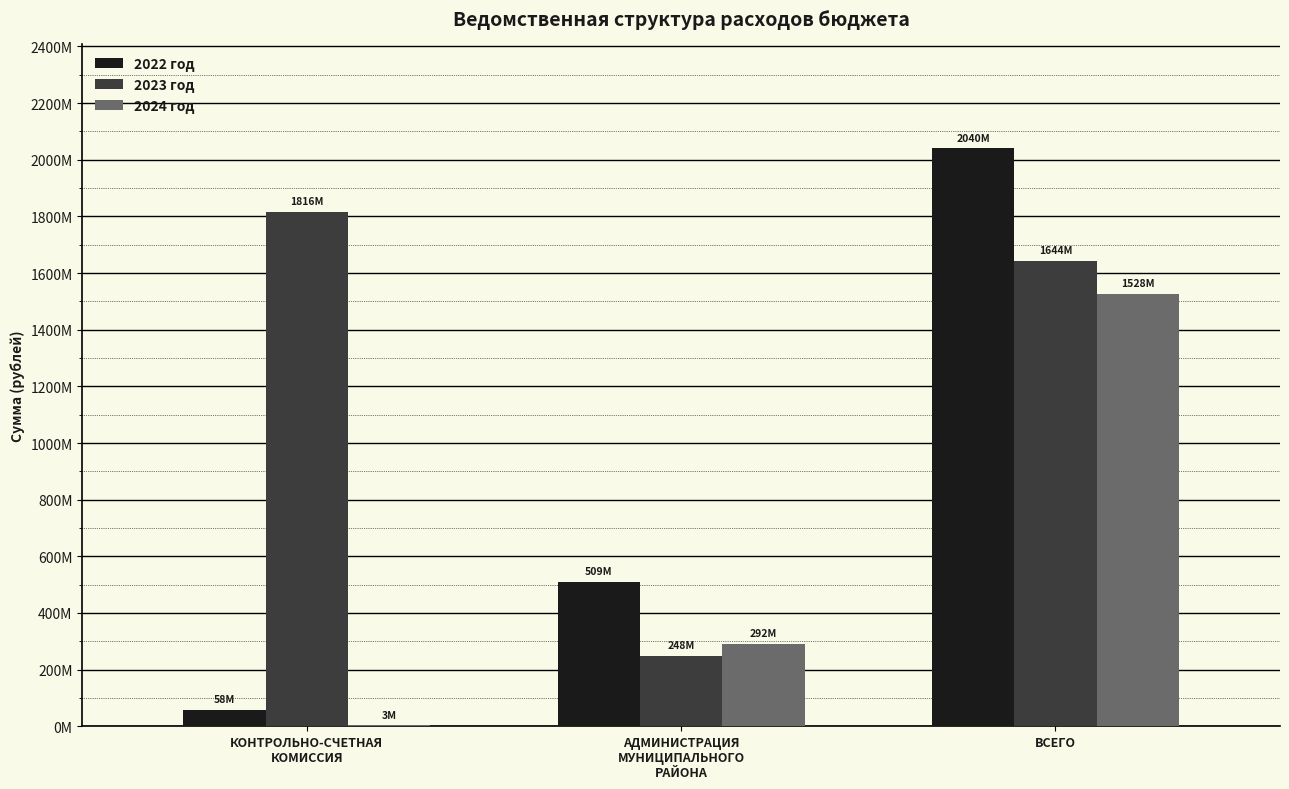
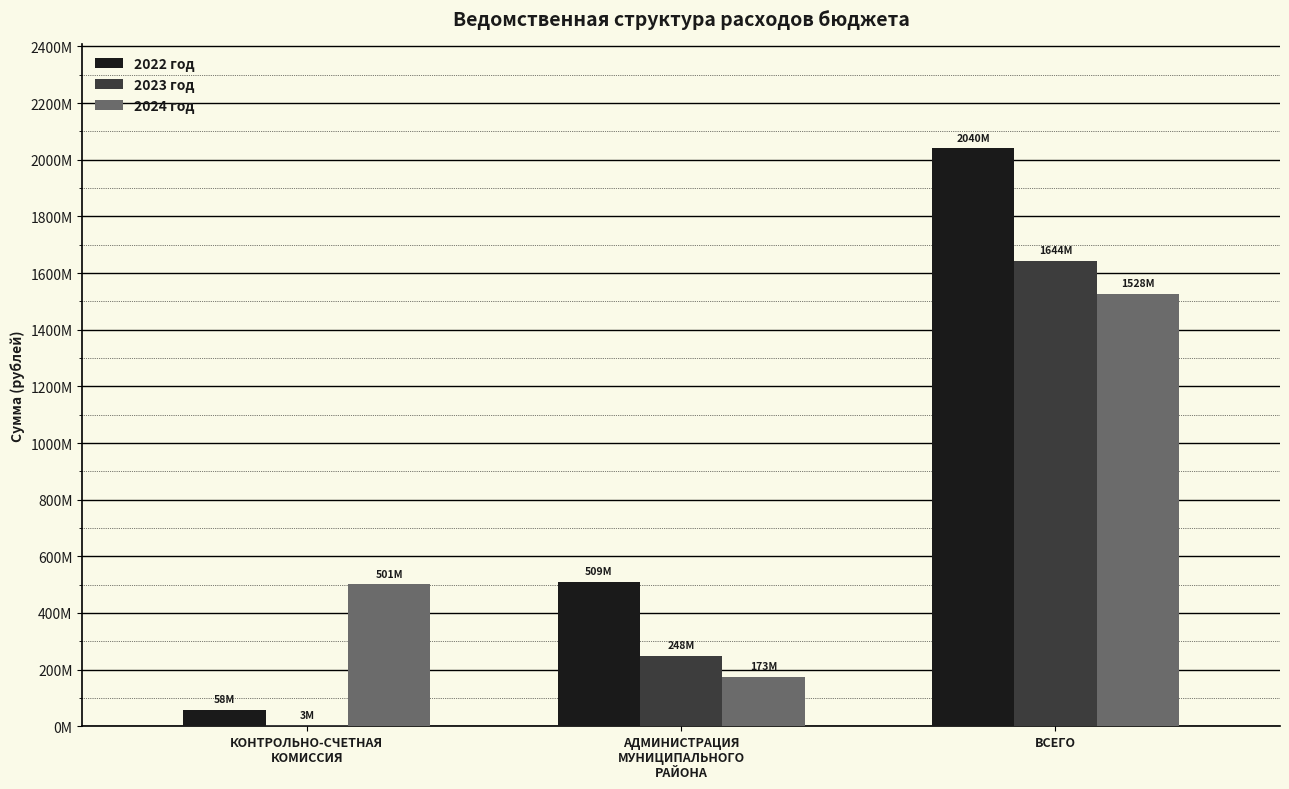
2023 год, КОНТРОЛЬНО-СЧЕТНАЯ КОМИССИЯ: 1816M -> 3M
2024 год, КОНТРОЛЬНО-СЧЕТНАЯ КОМИССИЯ: 3M -> 501M
2024 год, АДМИНИСТРАЦИЯ МУНИЦИПАЛЬНОГО РАЙОНА: 292M -> 173M
